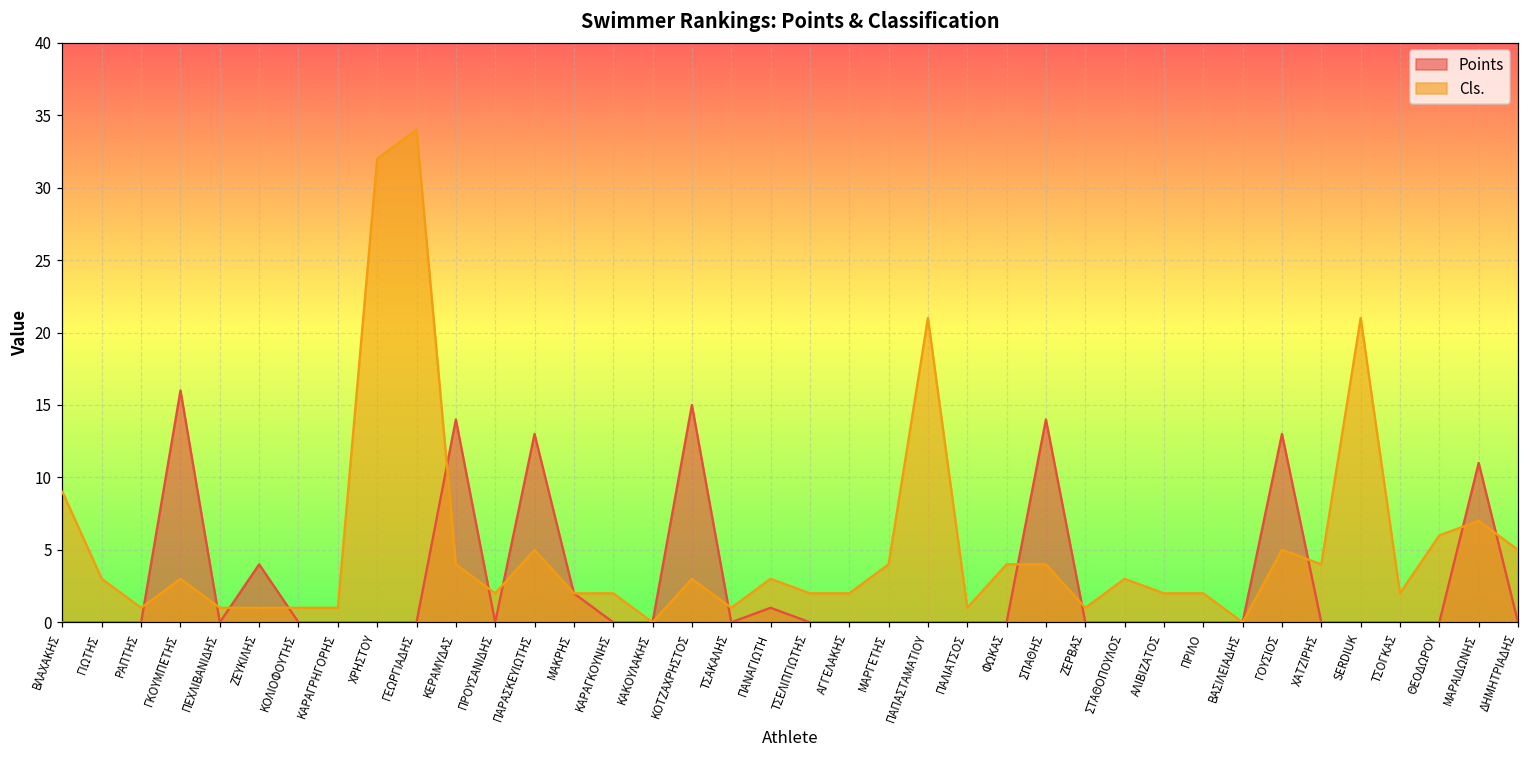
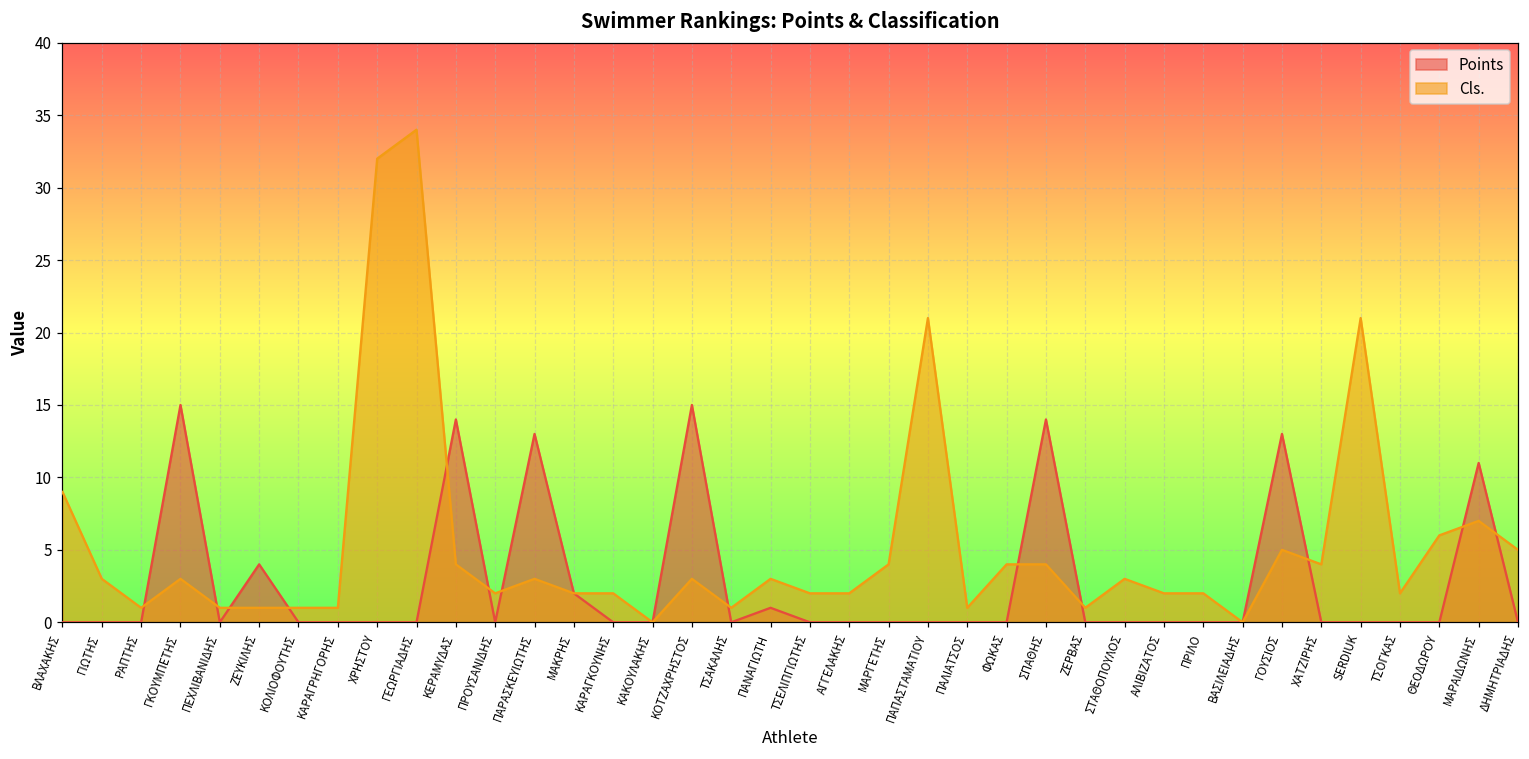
Points, ΓΚΟΥΜΠΕΤΗΣ: 16 -> 15
Cls., ΠΑΡΑΣΚΕΥΙΩΤΗΣ: 5 -> 3
